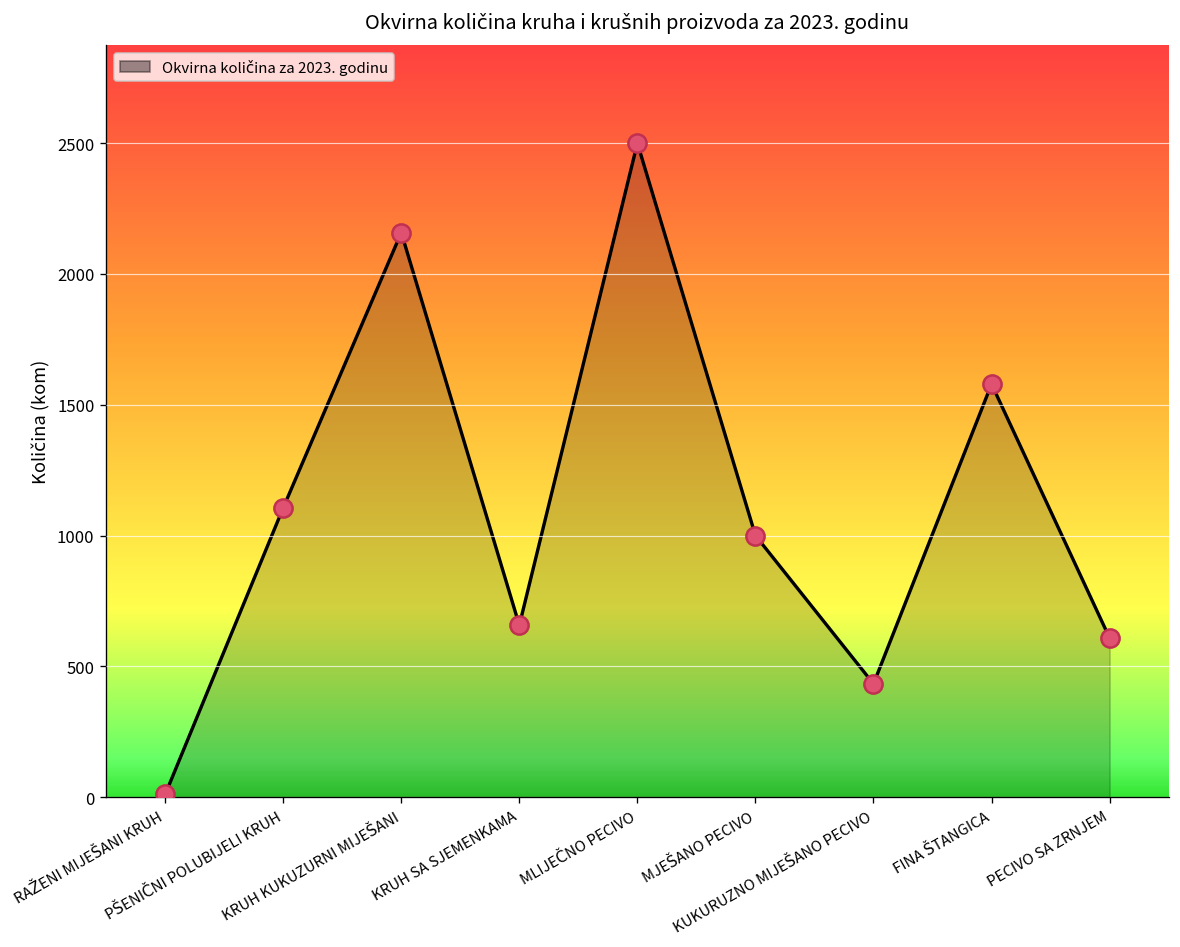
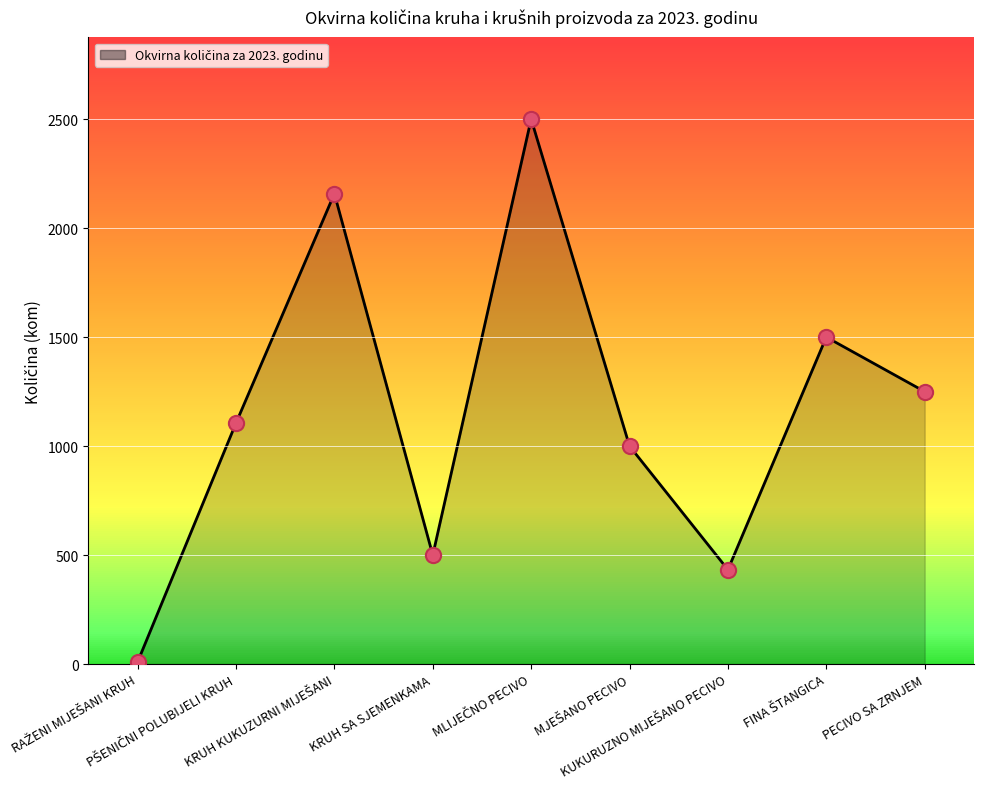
KRUH SA SJEMENKAMA: 660 -> 500
FINA ŠTANGICA: 1580 -> 1500
PECIVO SA ZRNJEM: 610 -> 1250
